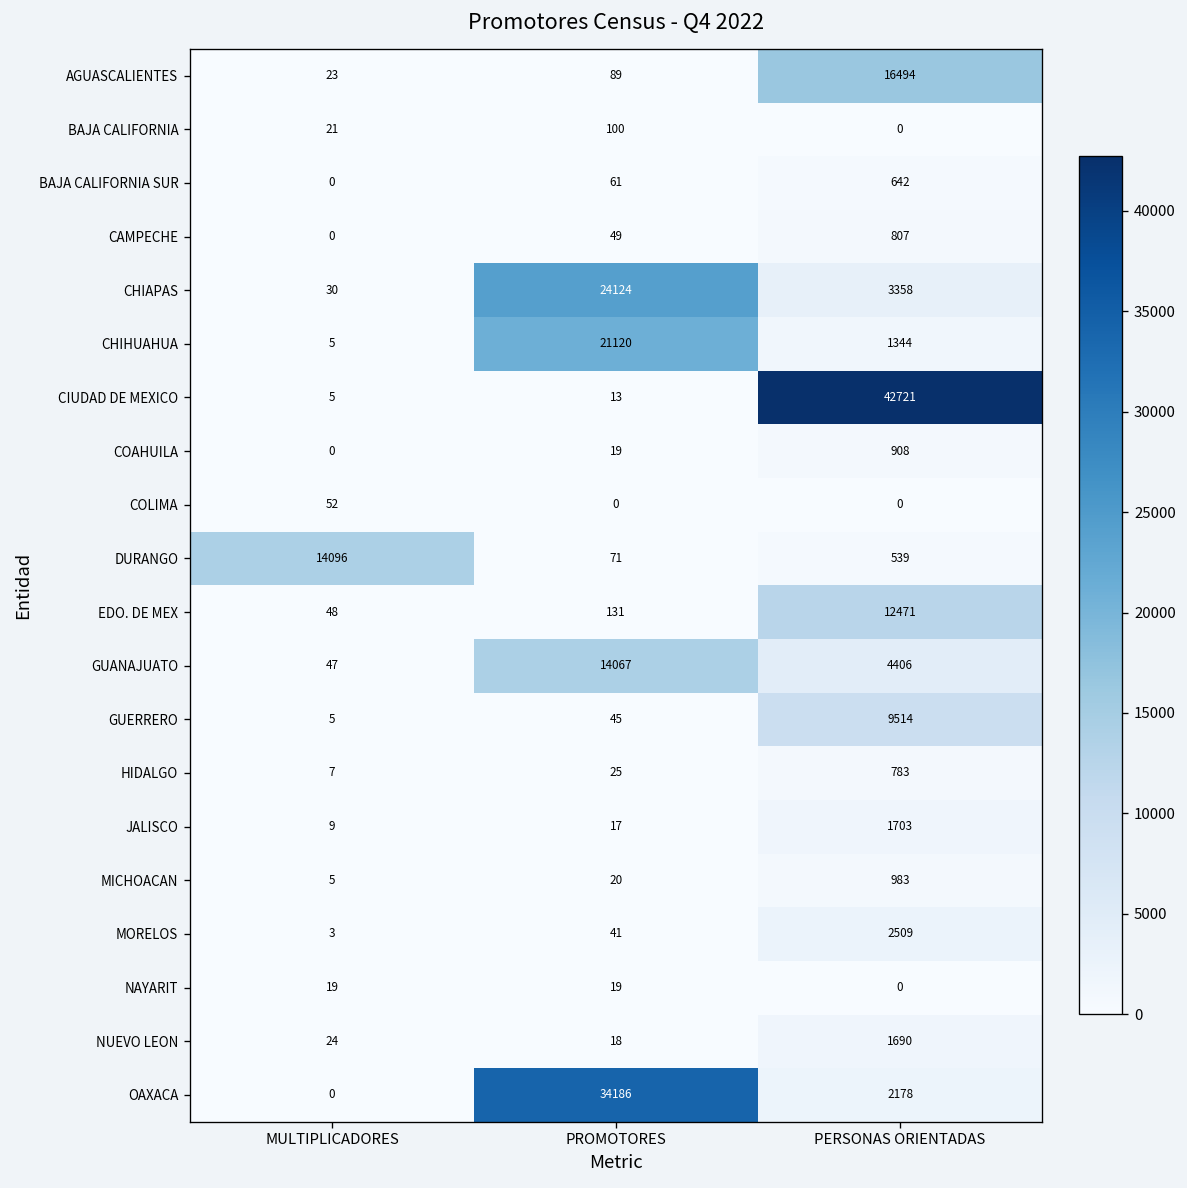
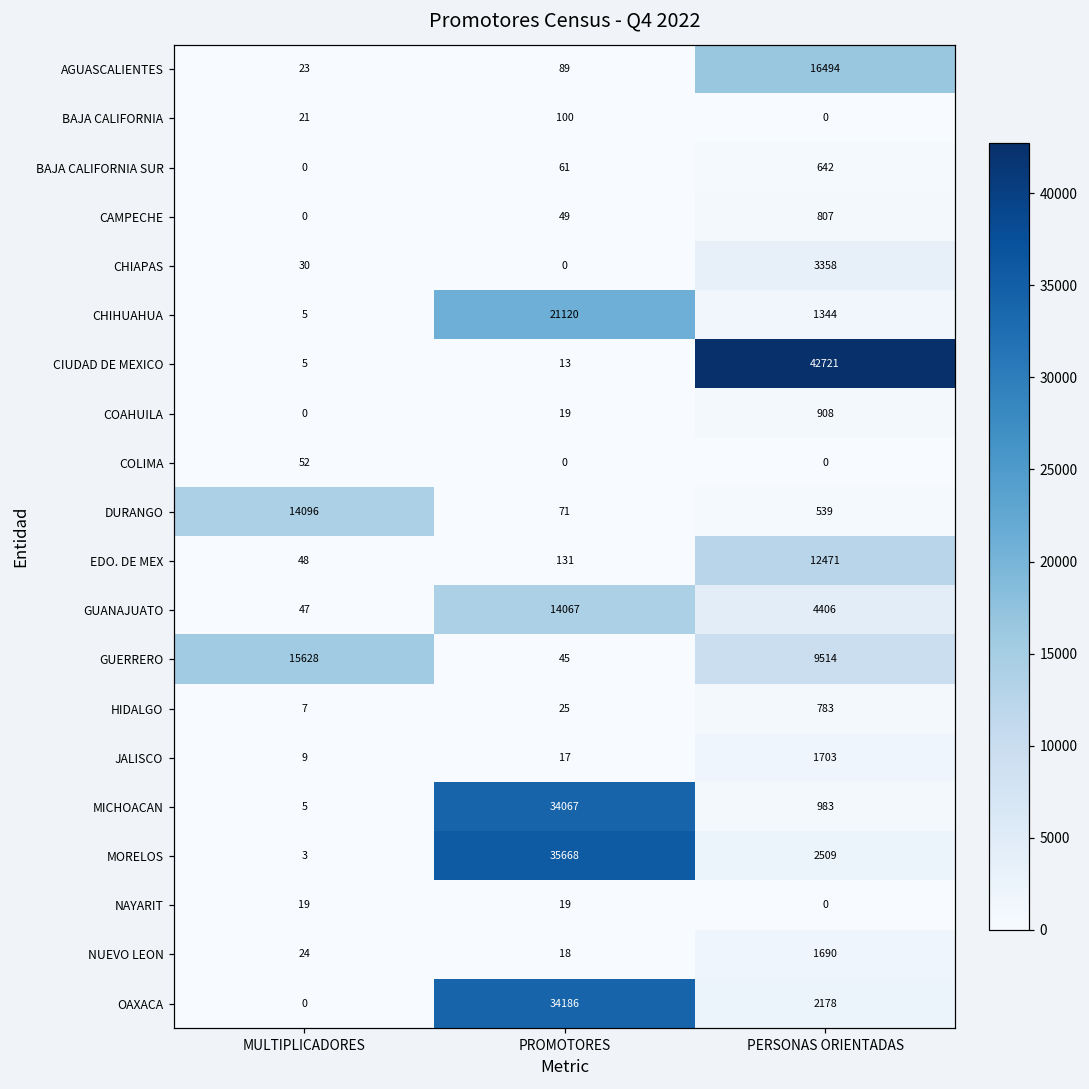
CHIAPAS, PROMOTORES: 24124 -> 0
GUERRERO, MULTIPLICADORES: 5 -> 15628
MICHOACAN, PROMOTORES: 20 -> 34067
MORELOS, PROMOTORES: 41 -> 35668
